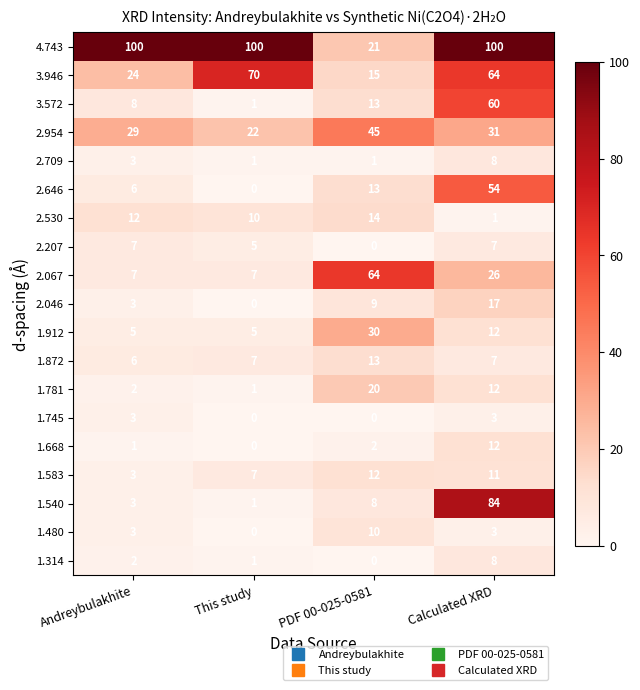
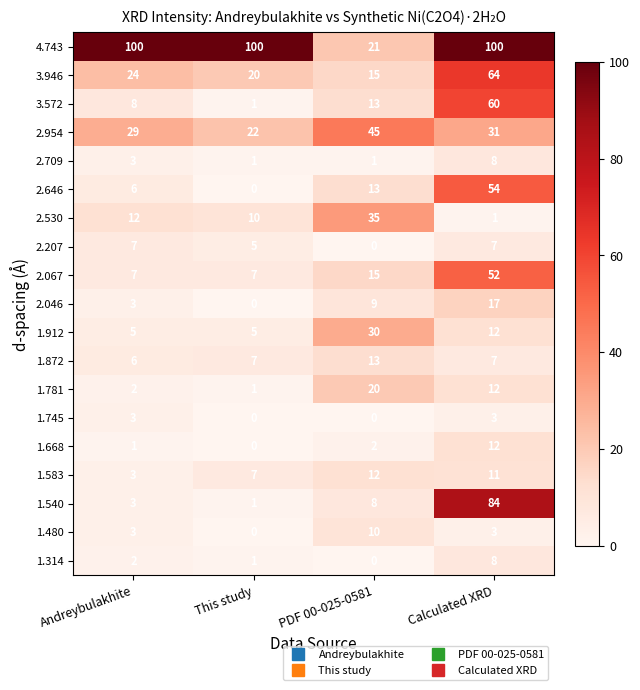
3.946, This study: 70 -> 20
2.530, PDF 00-025-0581: 14 -> 35
2.067, PDF 00-025-0581: 64 -> 15
2.067, Calculated XRD: 26 -> 52
